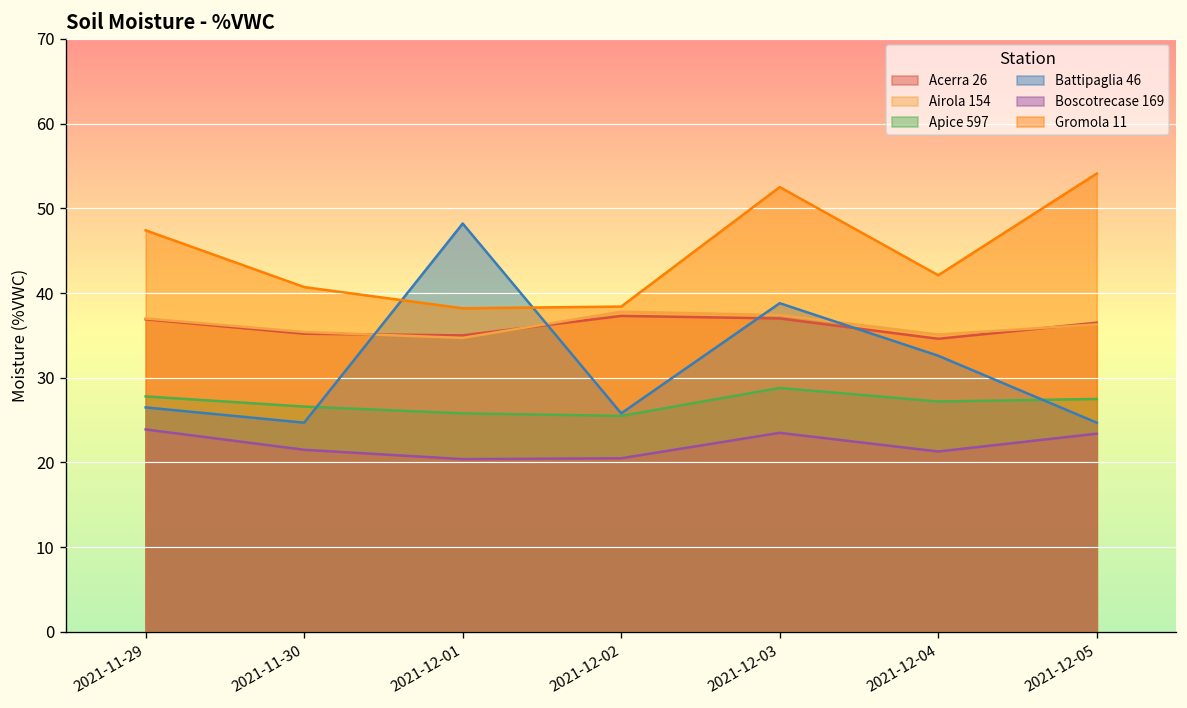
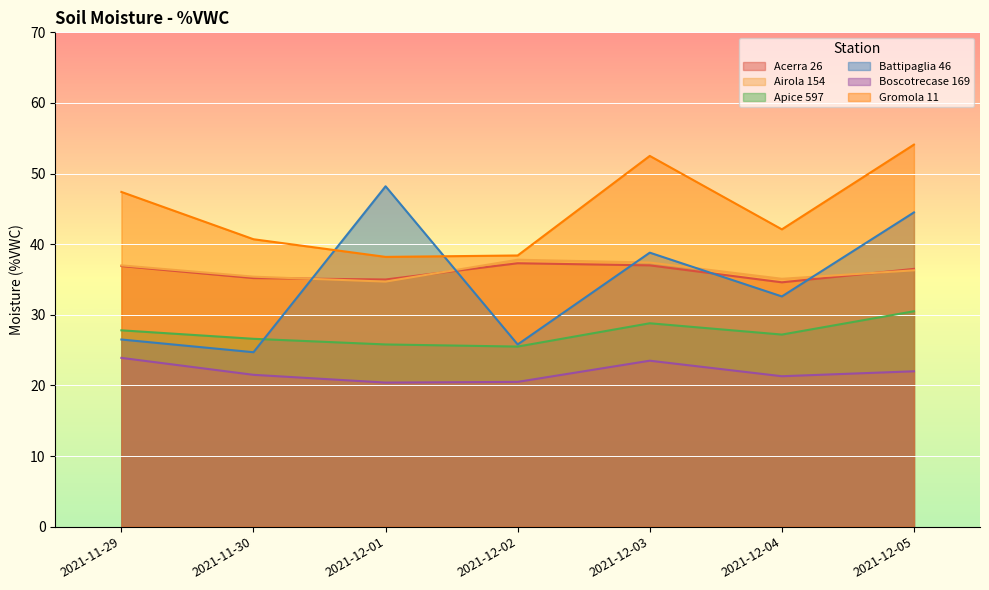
Apice 597, 2021-12-05: 28 -> 31
Battipaglia 46, 2021-12-05: 25 -> 45
Boscotrecase 169, 2021-12-05: 23 -> 22
